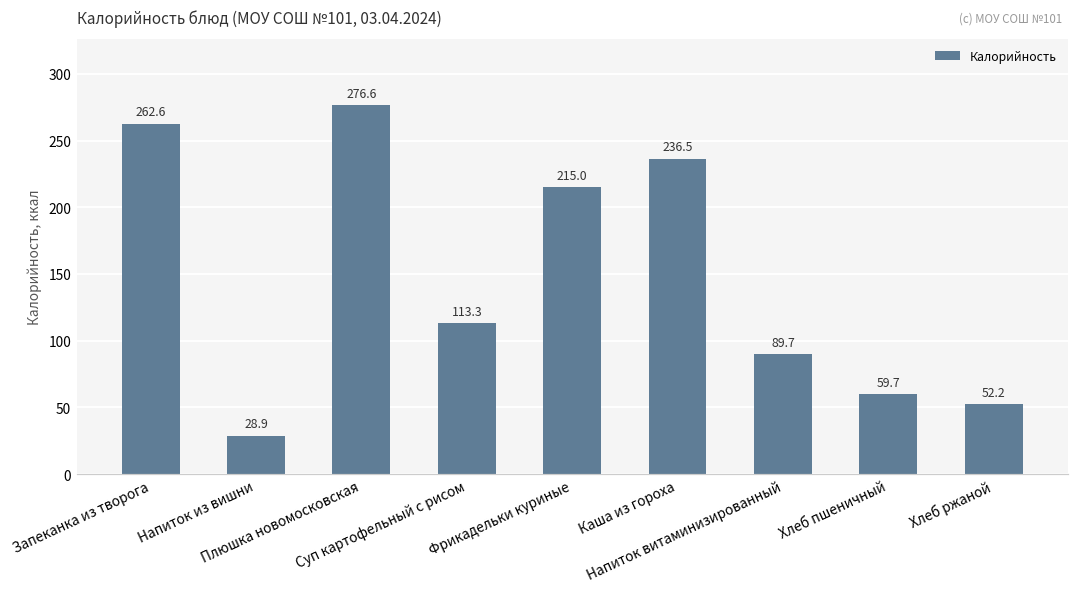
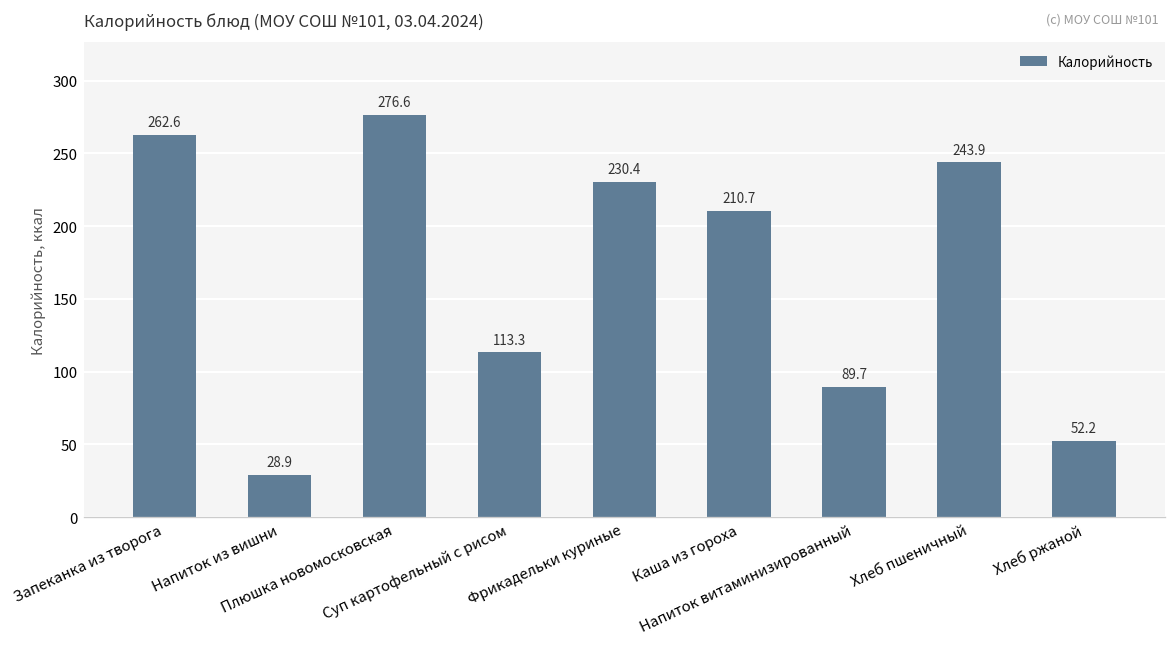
Фрикадельки куриные: 215.0 -> 230.4
Каша из гороха: 236.5 -> 210.7
Хлеб пшеничный: 59.7 -> 243.9
